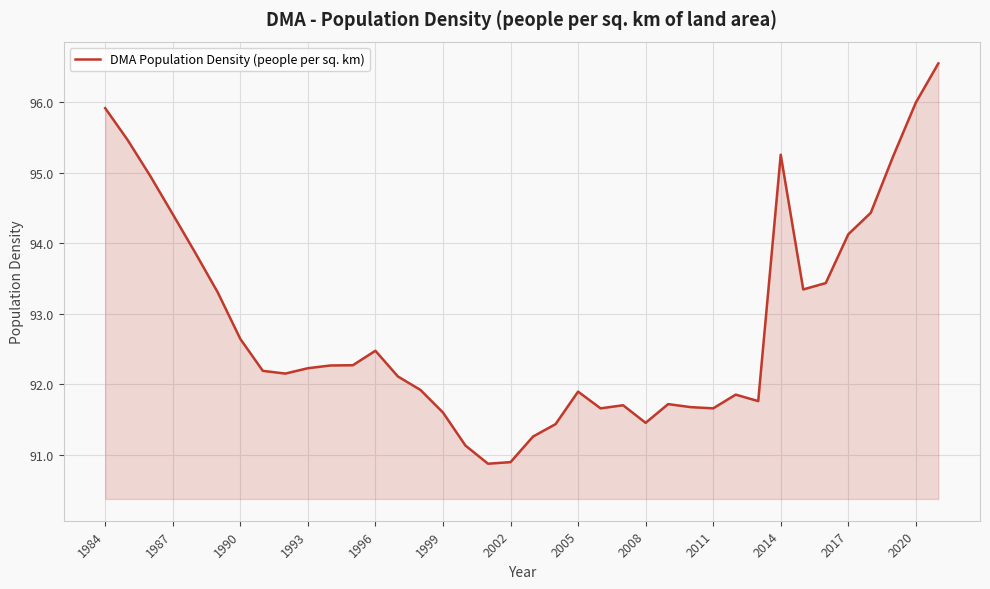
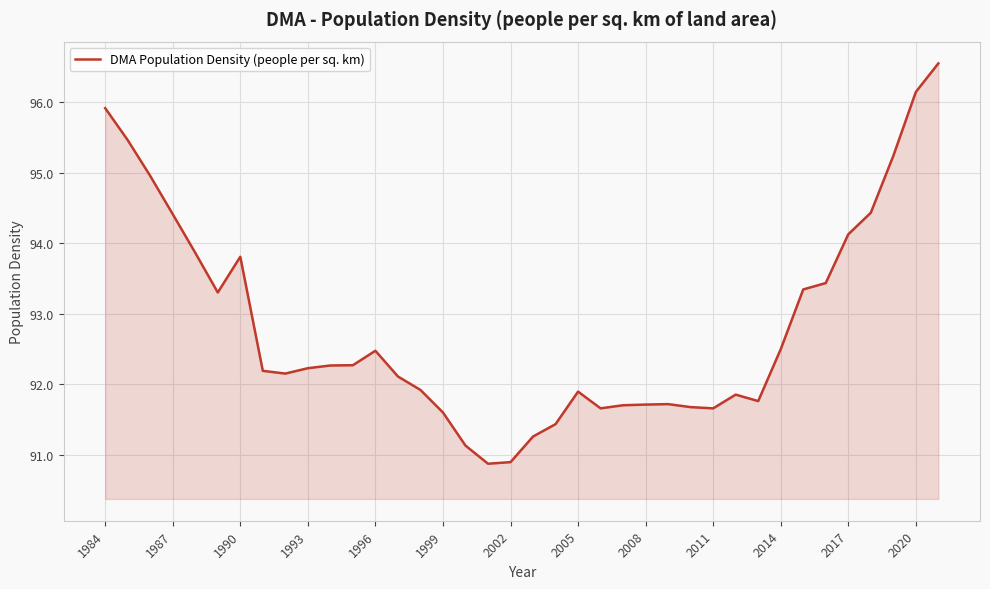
1990: 92.6 -> 93.8
2008: 91.5 -> 91.7
2014: 95.3 -> 92.5
2020: 96.0 -> 96.1
